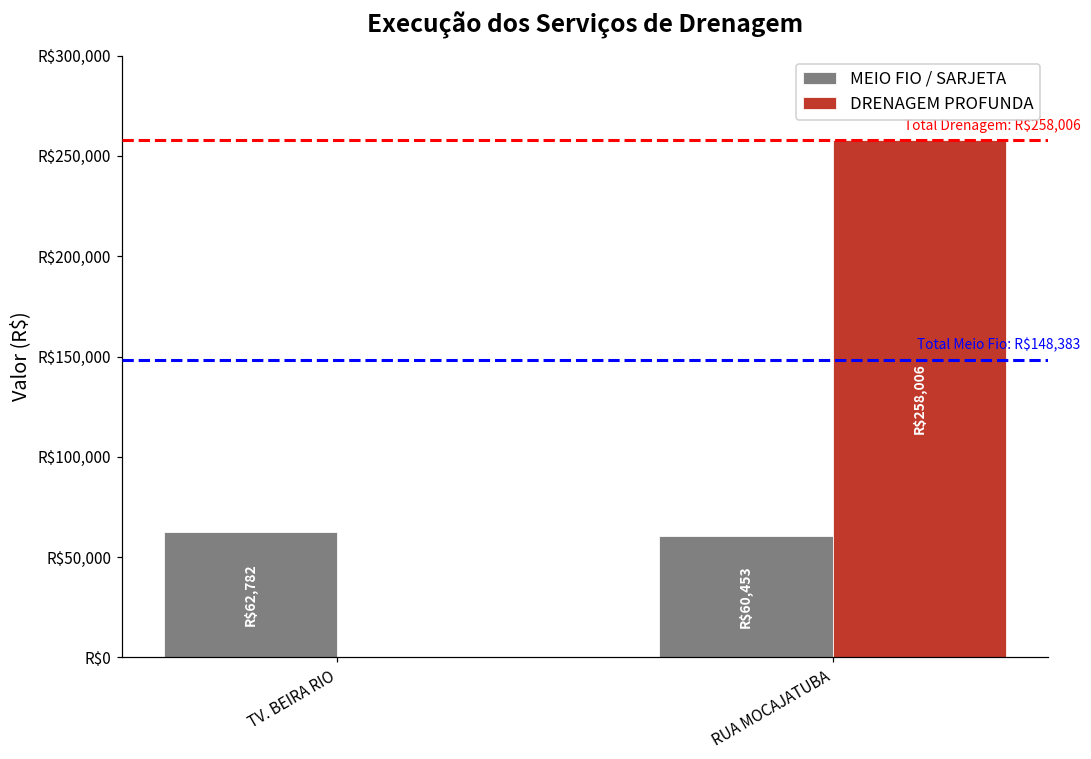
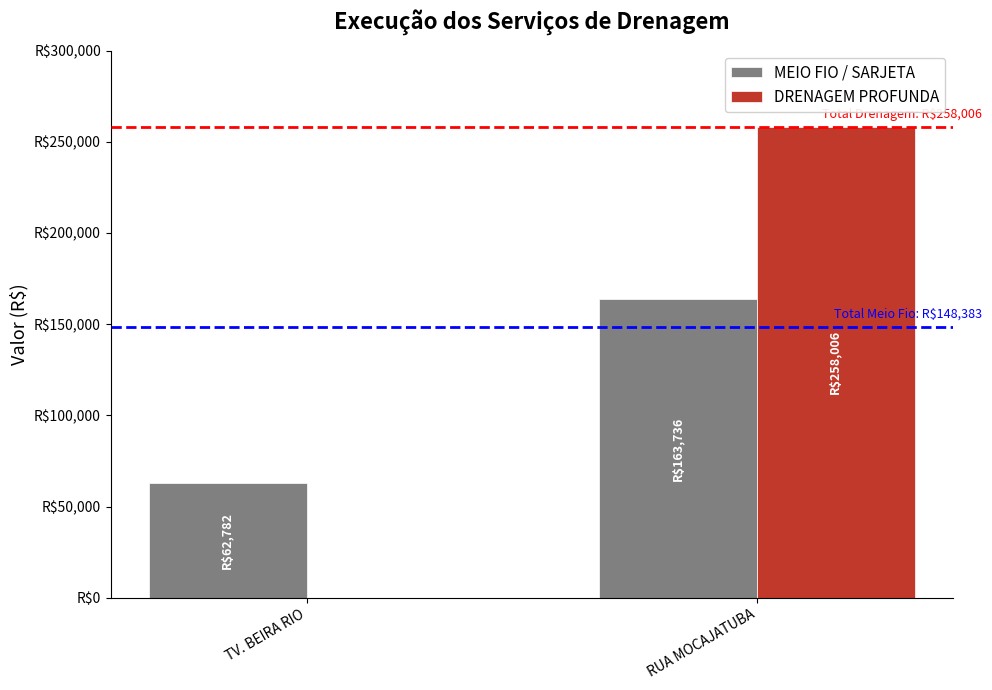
MEIO FIO / SARJETA, RUA MOCAJATUBA: $60,453 -> $163,736
